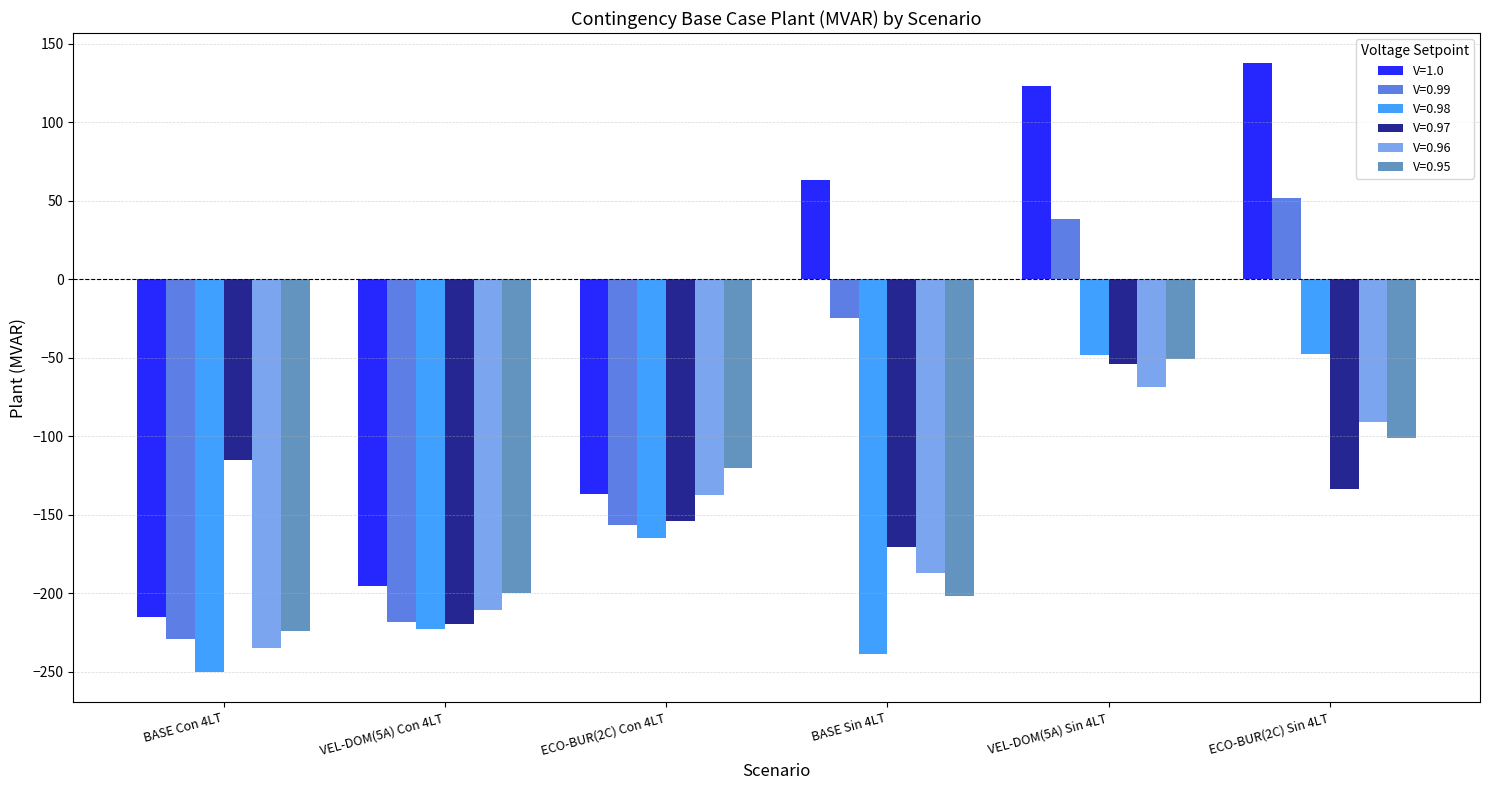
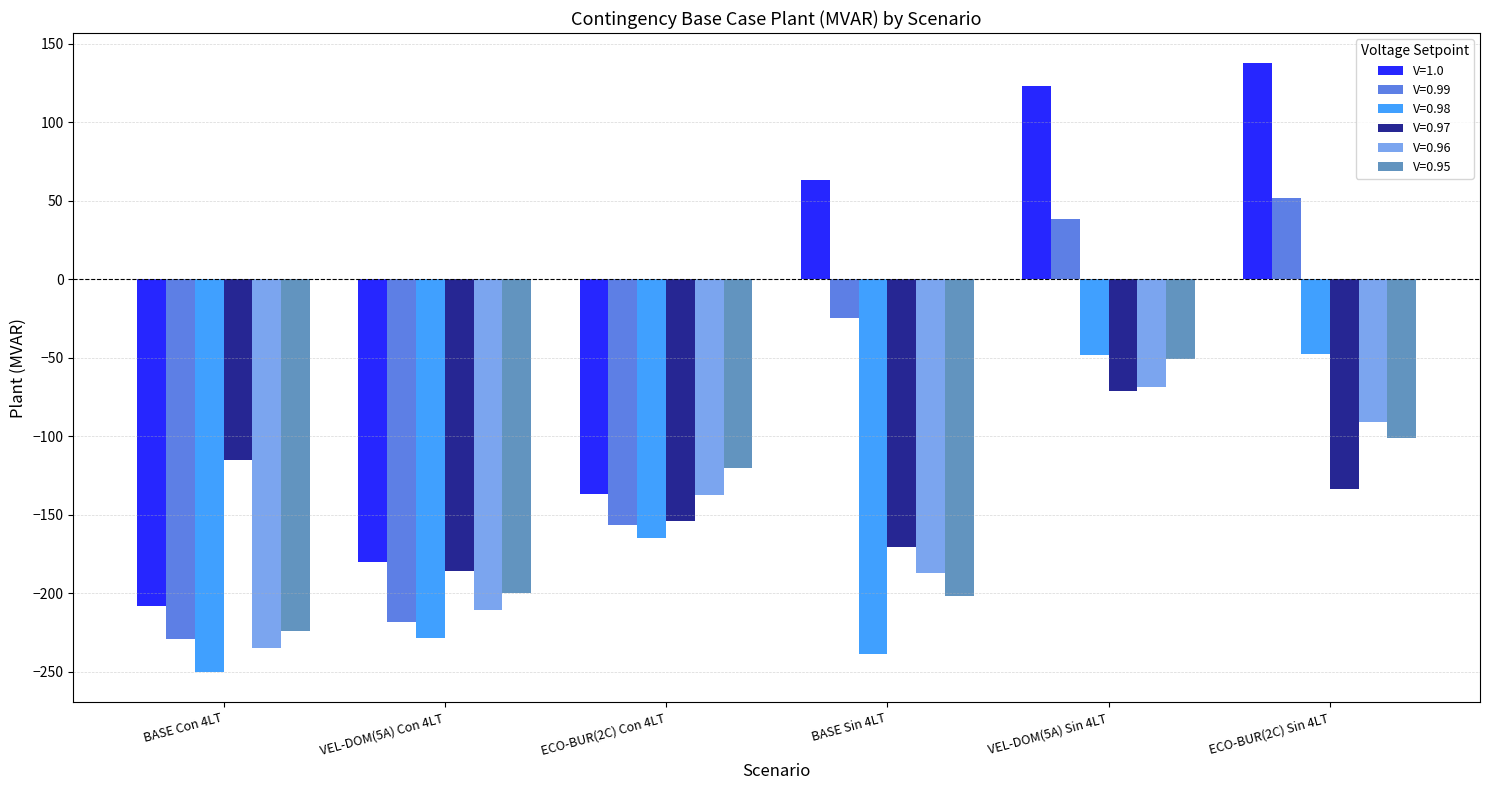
V=1.0, BASE Con 4LT: -215 -> -209
V=1.0, VEL-DOM(5A) Con 4LT: -196 -> -180
V=0.98, VEL-DOM(5A) Con 4LT: -223 -> -229
V=0.97, VEL-DOM(5A) Con 4LT: -220 -> -186
V=0.97, VEL-DOM(5A) Sin 4LT: -54 -> -71
